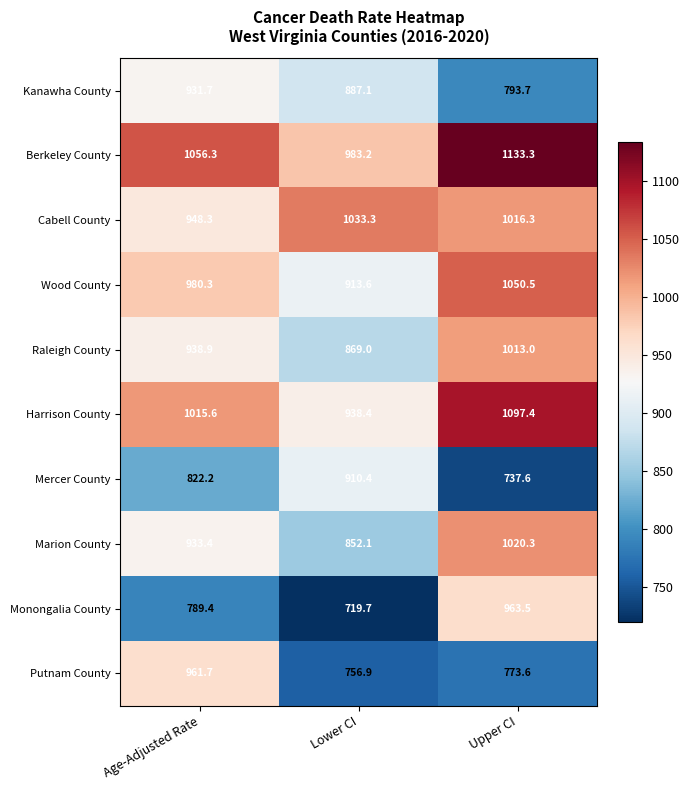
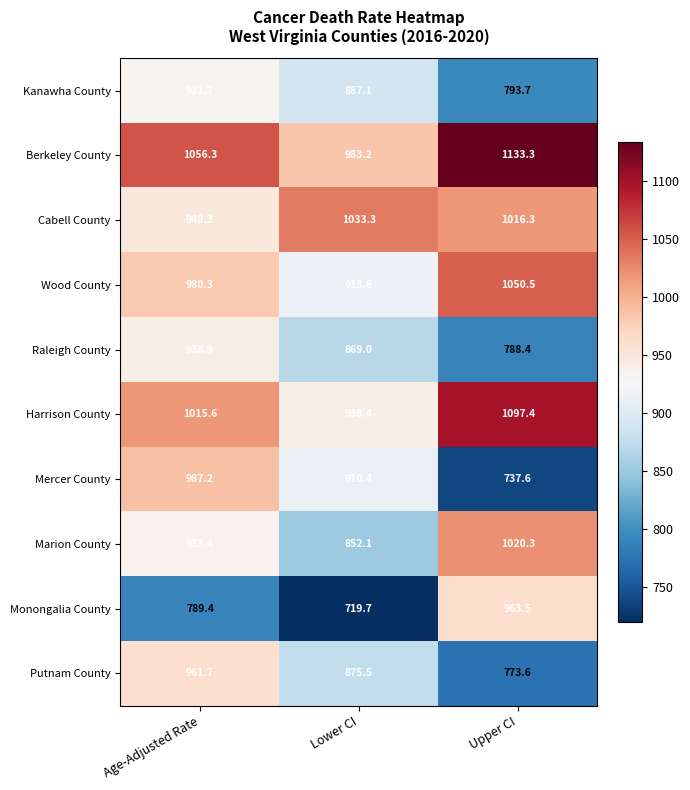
Raleigh County, Upper CI: 1013.0 -> 788.4
Mercer County, Age-Adjusted Rate: 822.2 -> 987.2
Putnam County, Lower CI: 756.9 -> 875.5
